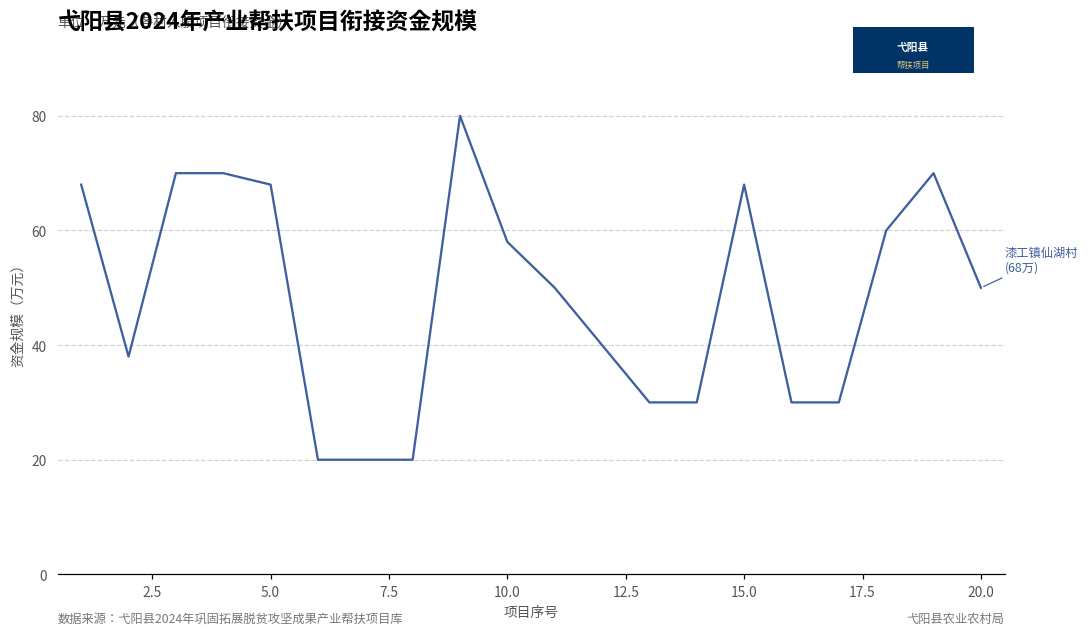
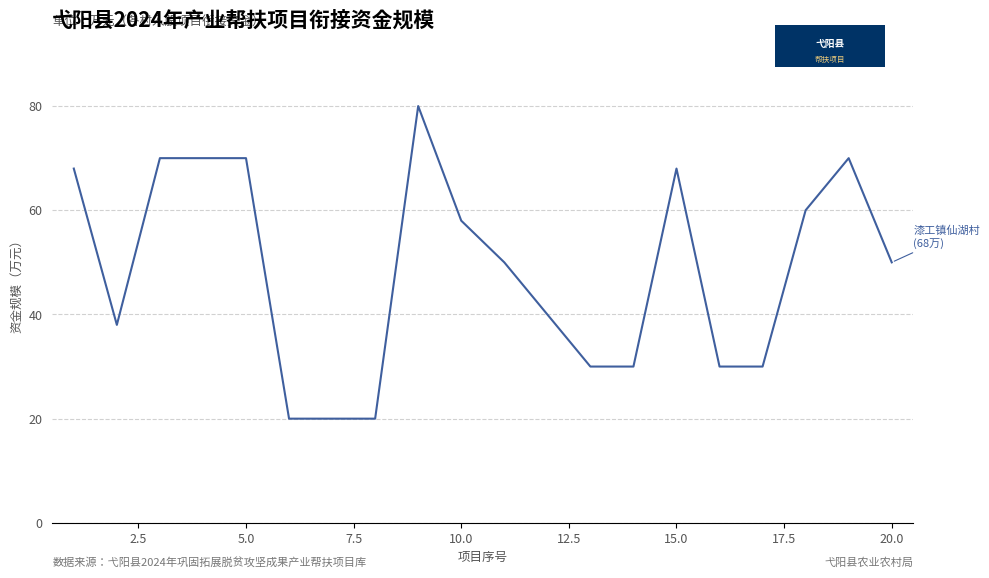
5.0: 68 -> 70
